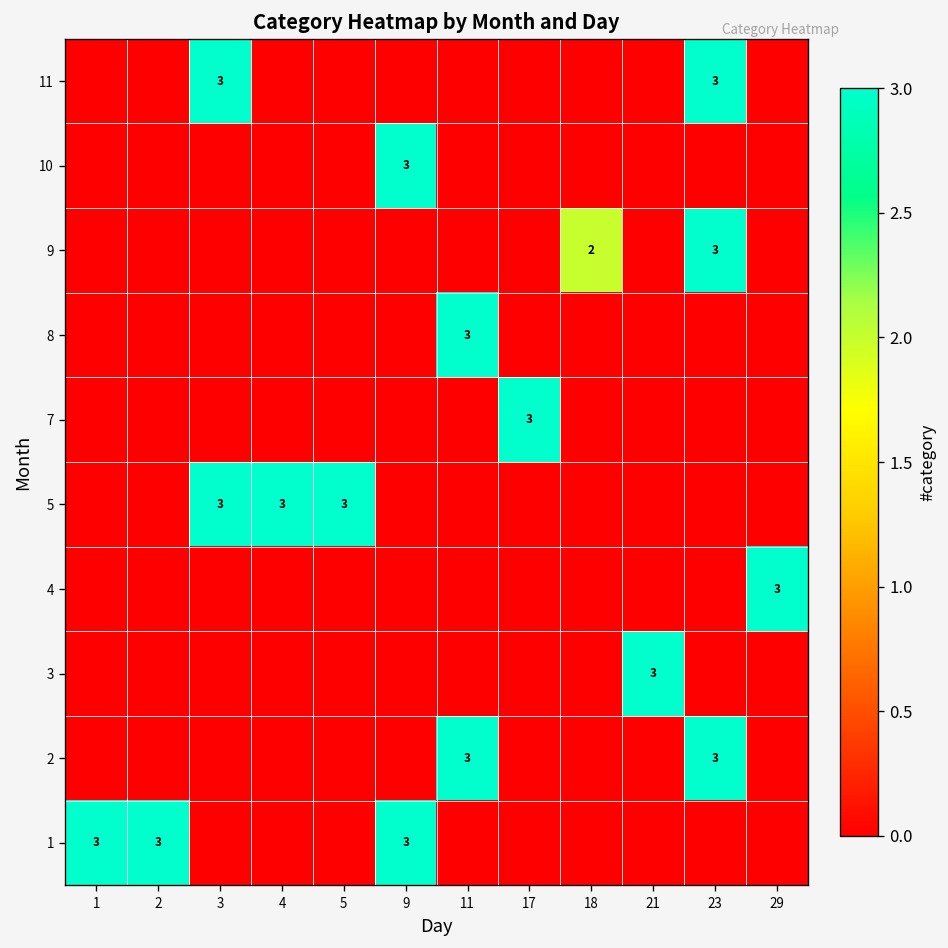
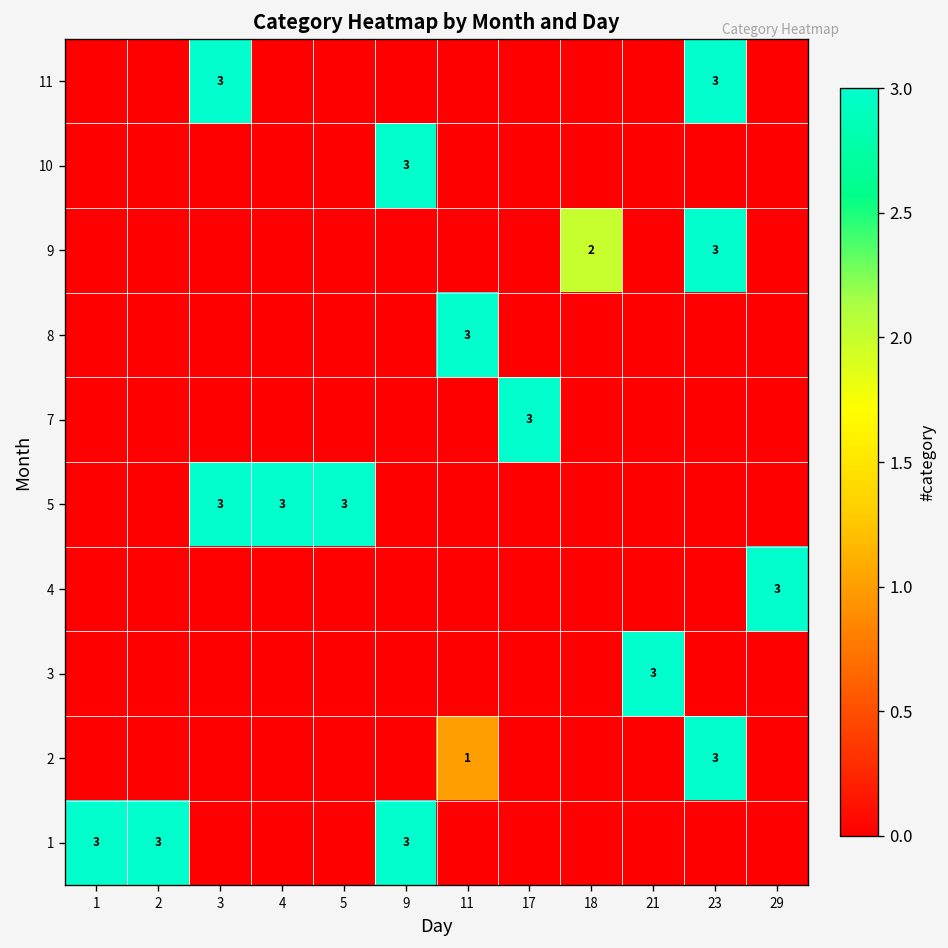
2, 11: 3 -> 1
